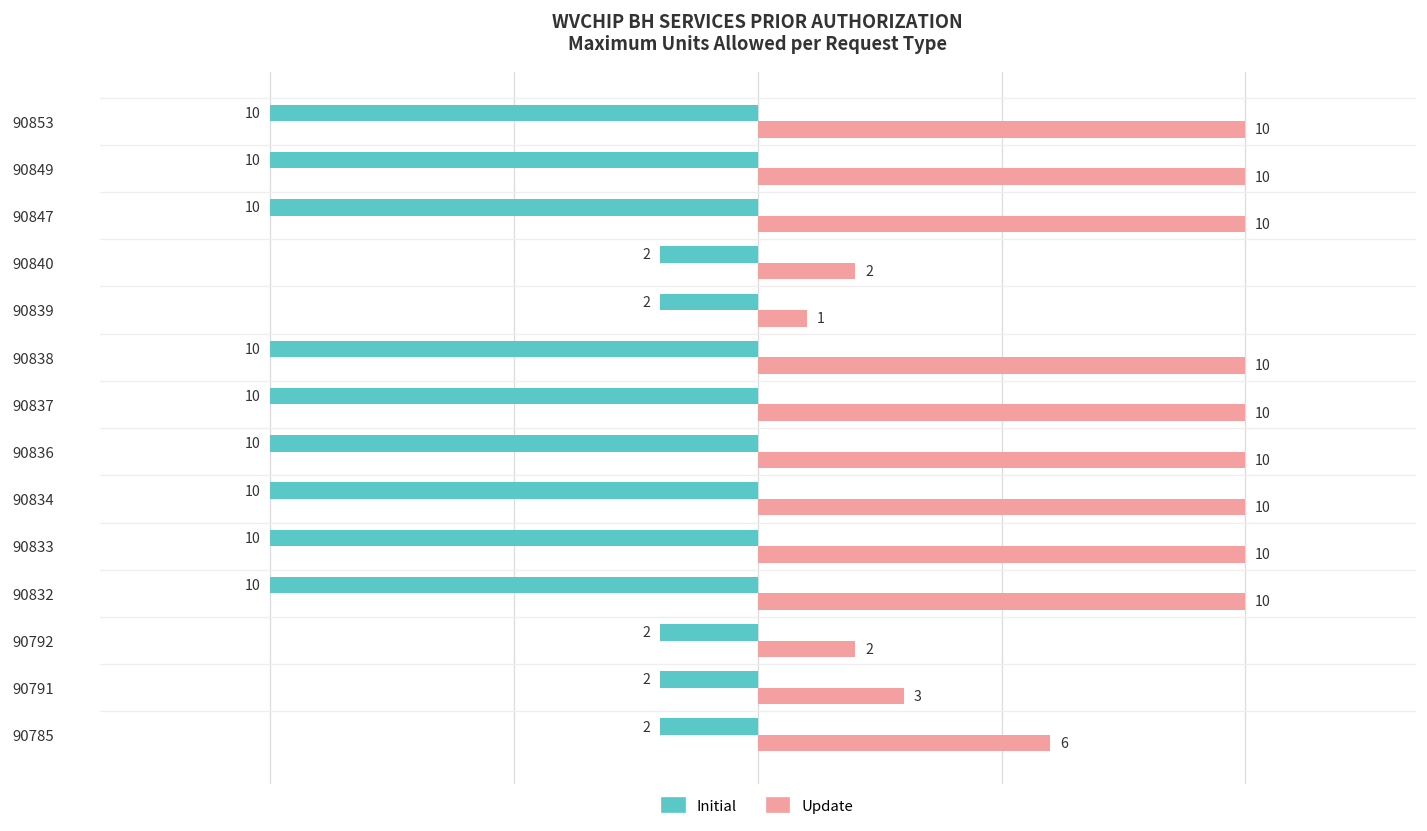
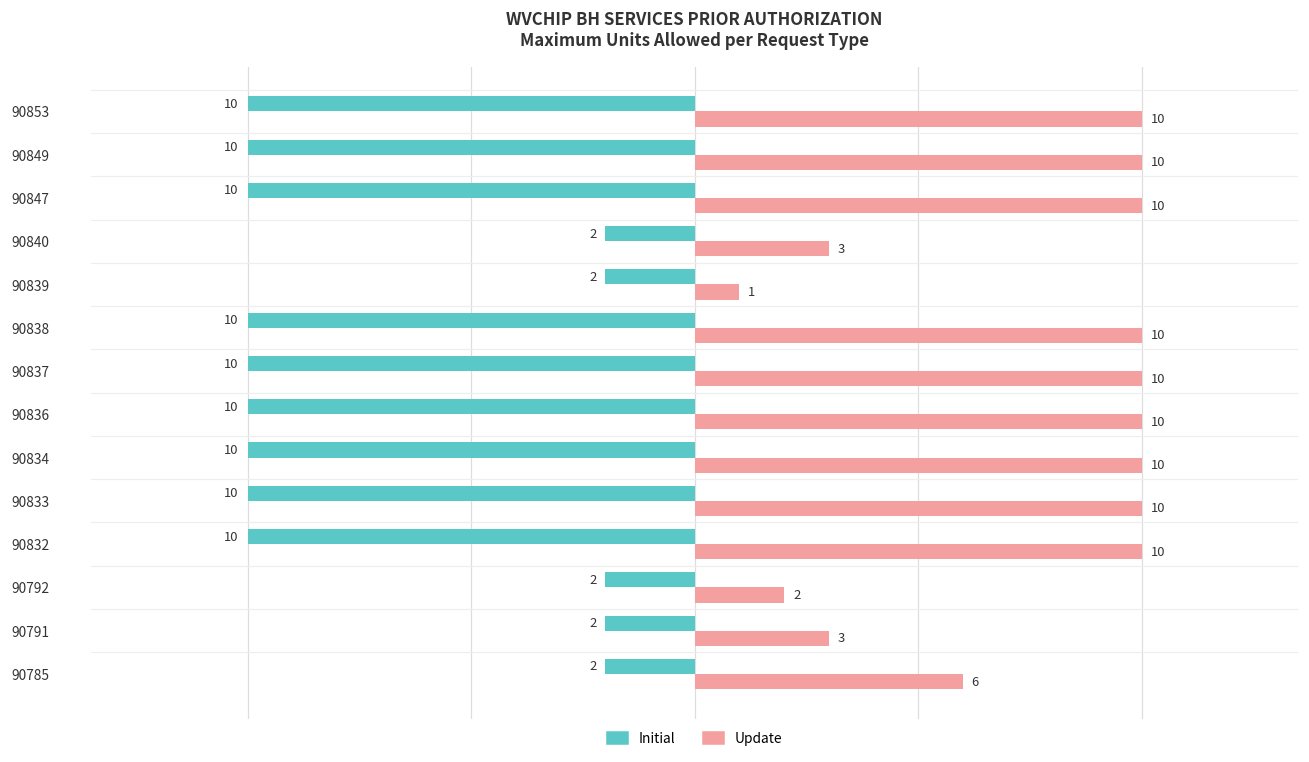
Update, 90840: 2 -> 3
